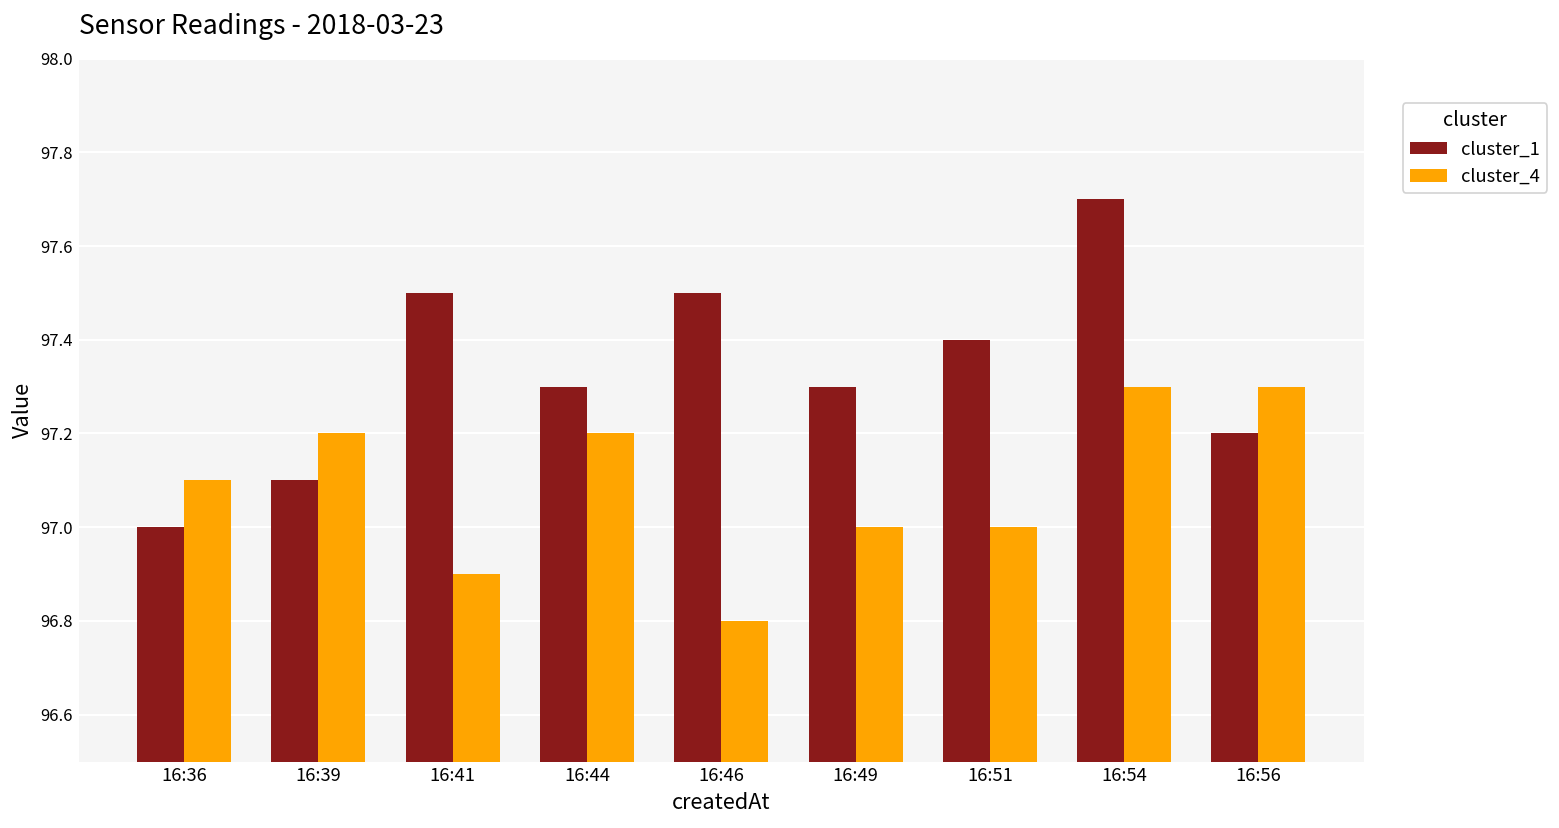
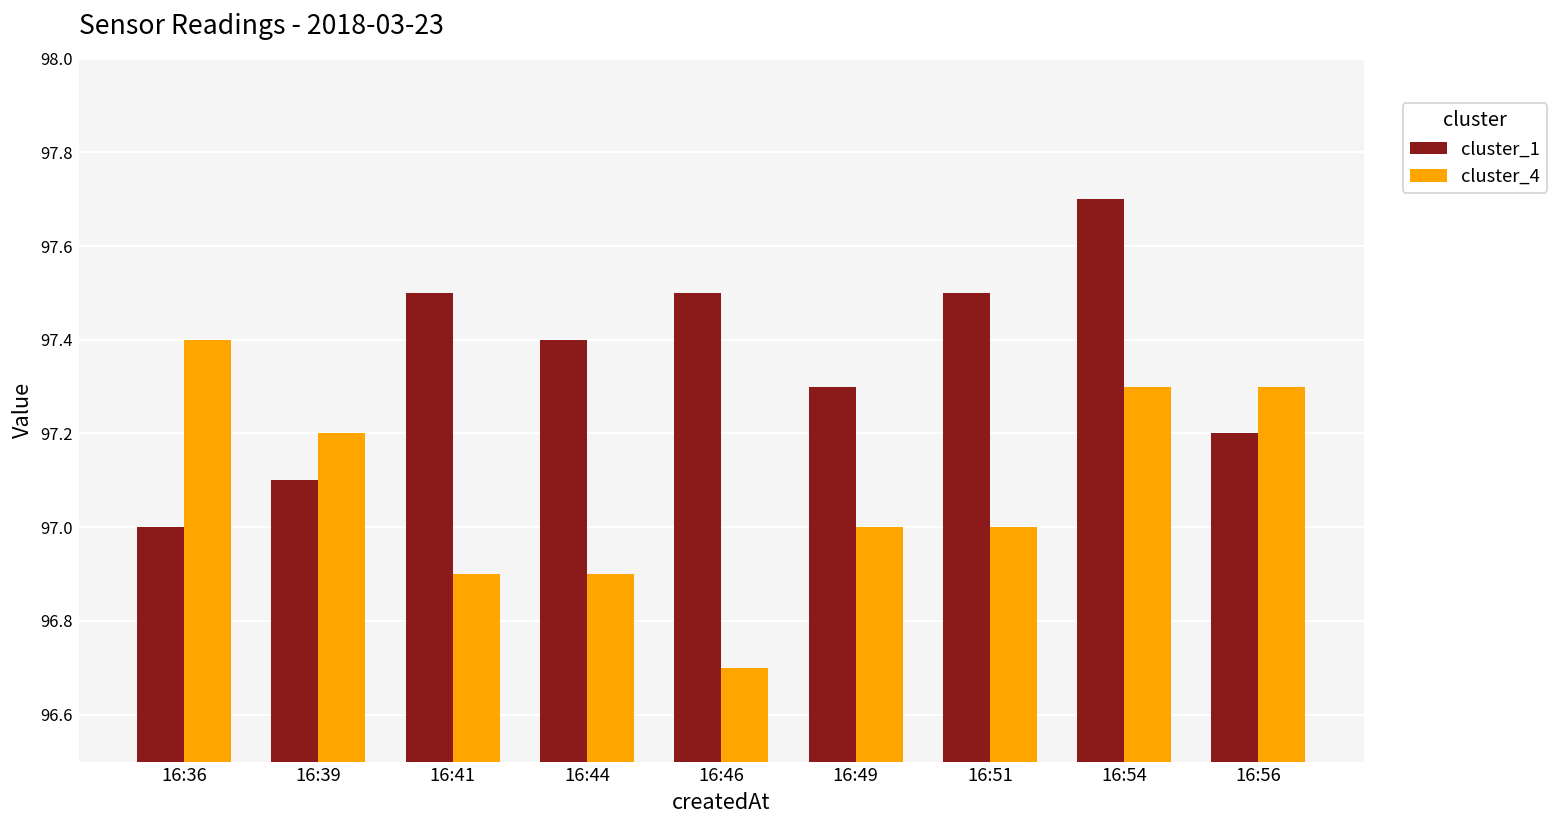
cluster_4, 16:36: 97.1 -> 97.4
cluster_1, 16:44: 97.3 -> 97.4
cluster_4, 16:44: 97.2 -> 96.9
cluster_4, 16:46: 96.8 -> 96.7
cluster_1, 16:51: 97.4 -> 97.5
